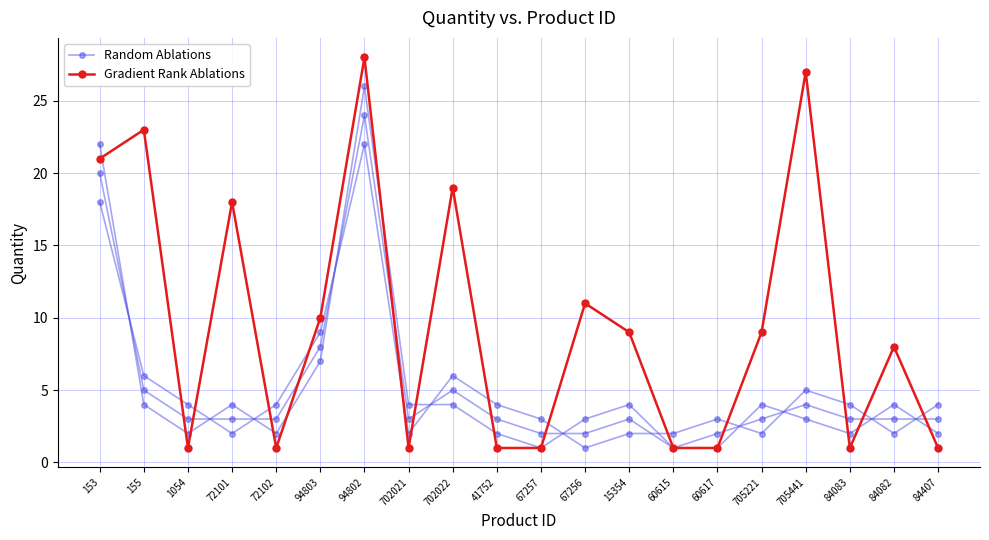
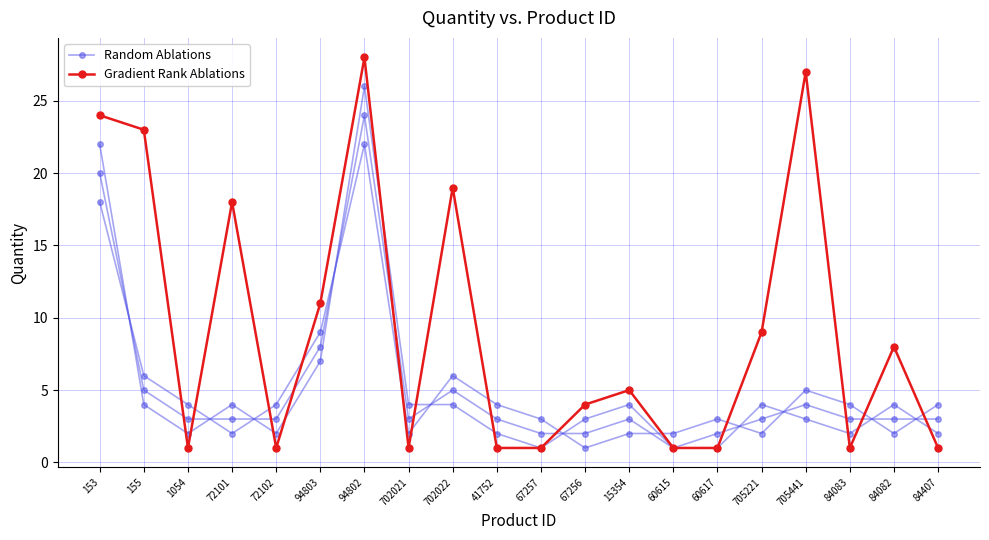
Gradient Rank Ablations, 153: 21 -> 24
Gradient Rank Ablations, 94803: 10 -> 11
Gradient Rank Ablations, 67256: 11 -> 4
Gradient Rank Ablations, 15354: 9 -> 5
